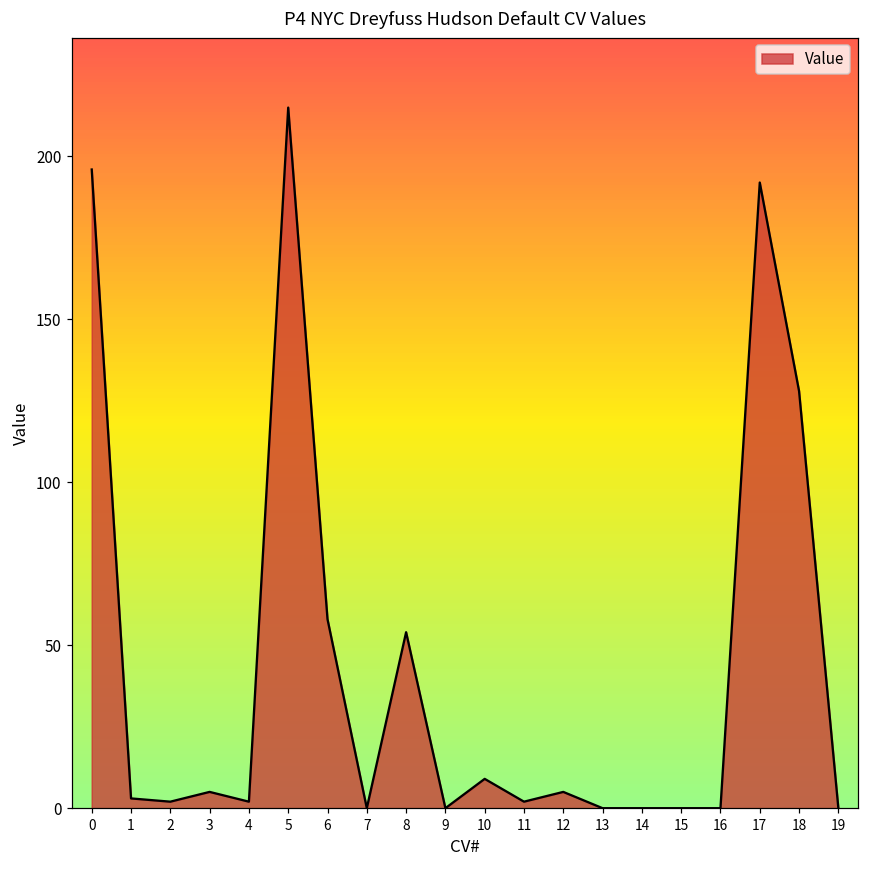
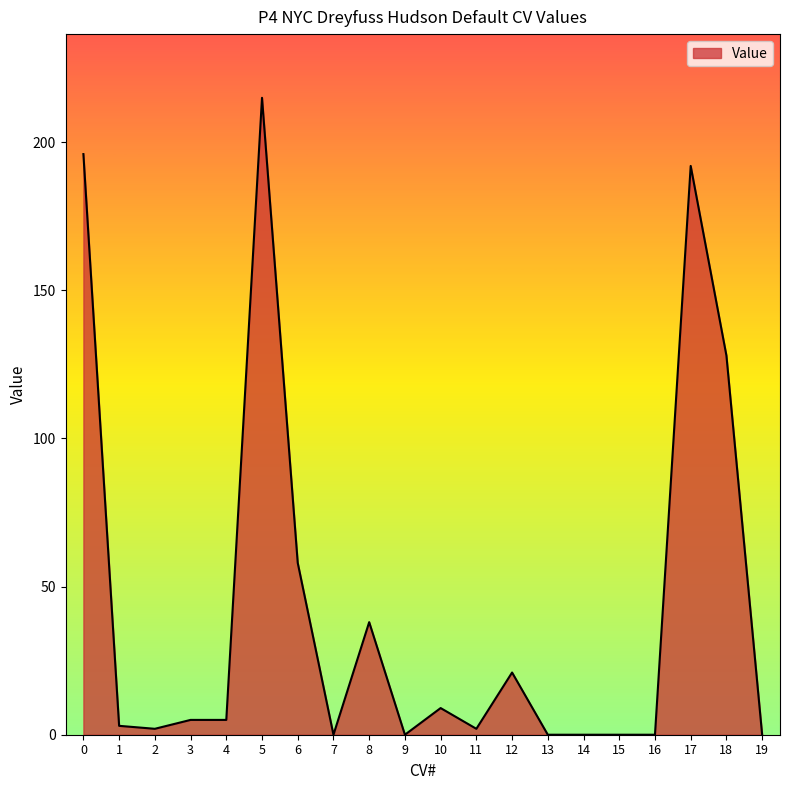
4: 2 -> 5
8: 54 -> 38
12: 5 -> 21
